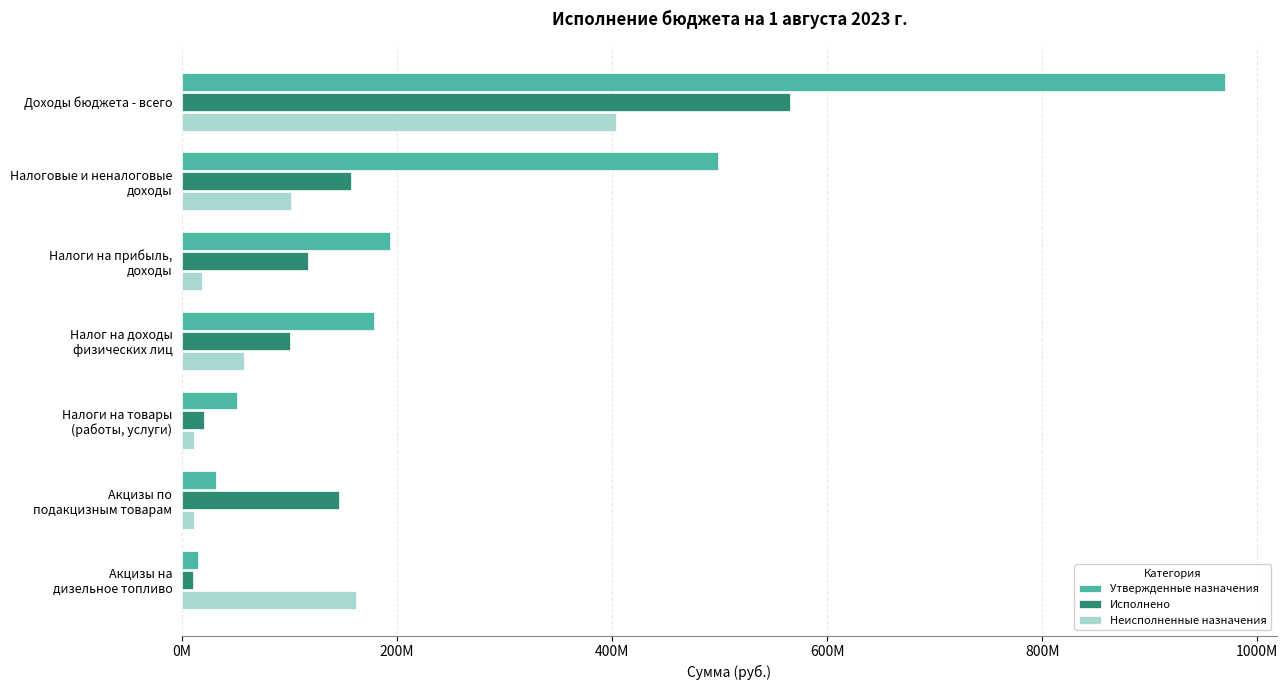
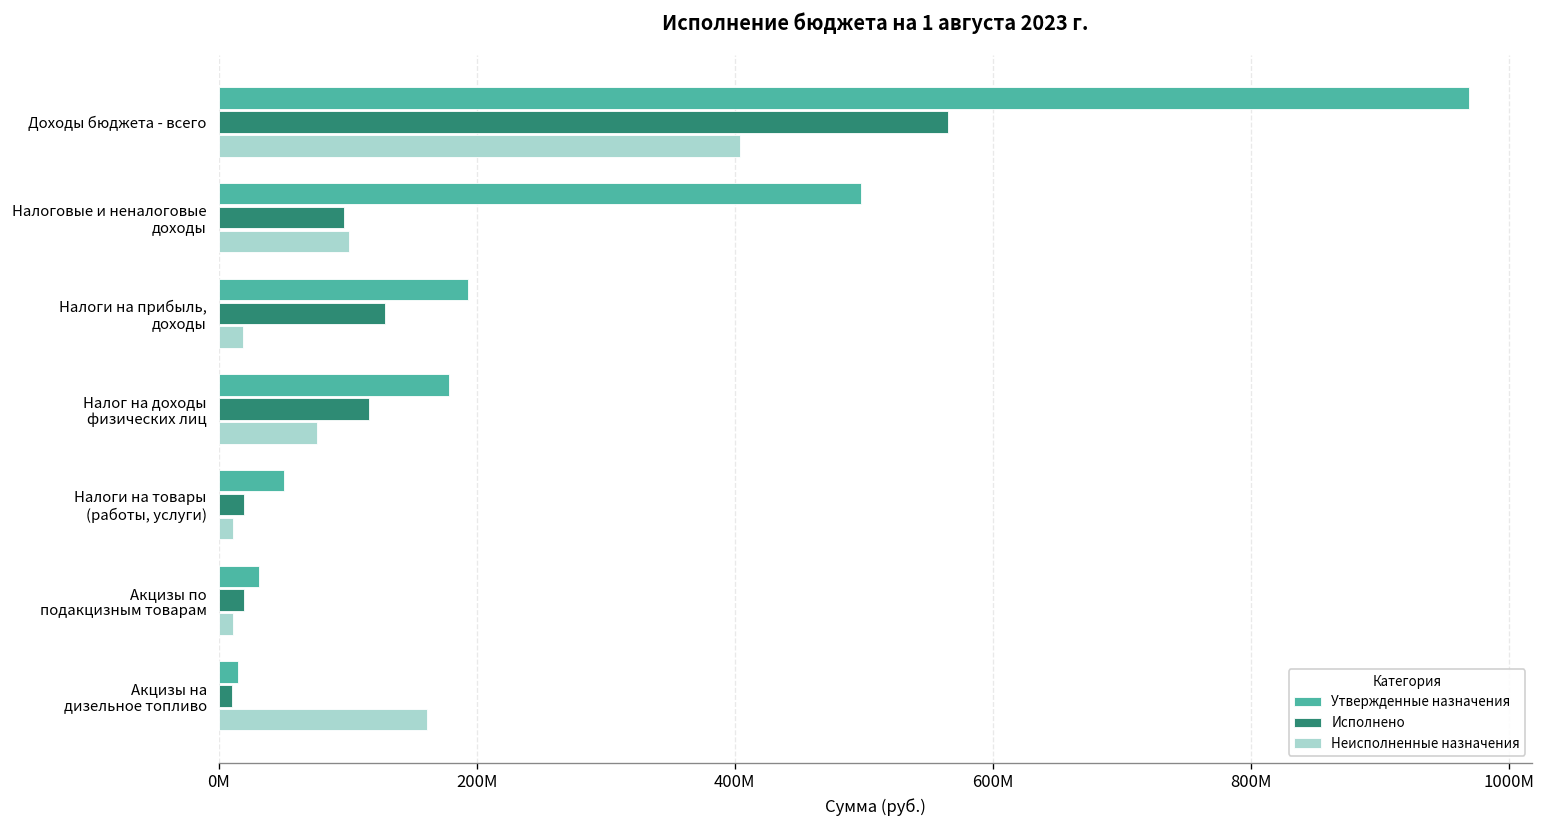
Исполнено, Налоговые и неналоговые доходы: 157000000 -> 97000000
Исполнено, Налоги на прибыль, доходы: 117000000 -> 129000000
Исполнено, Налог на доходы физических лиц: 101000000 -> 117000000
Неисполненные назначения, Налог на доходы физических лиц: 57000000 -> 76000000
Исполнено, Акцизы по подакцизным товарам: 146000000 -> 20000000
